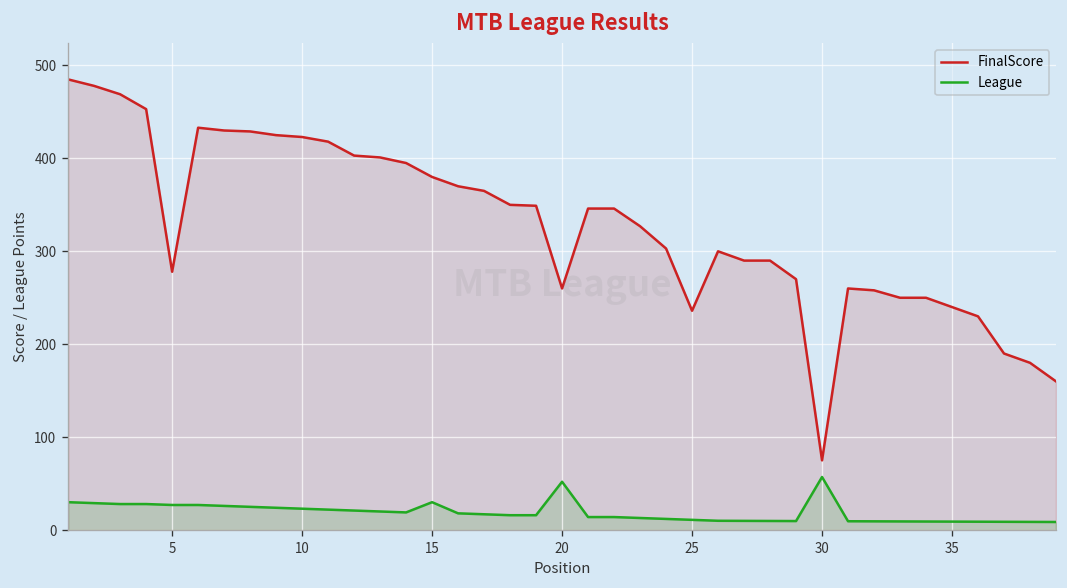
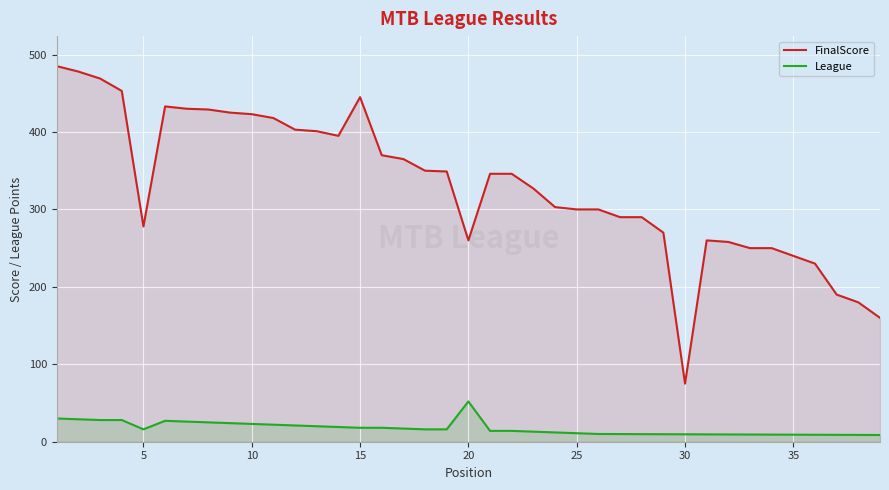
League, 5: 30 -> 20
FinalScore, 15: 380 -> 450
League, 15: 30 -> 20
FinalScore, 25: 240 -> 300
League, 30: 60 -> 10
